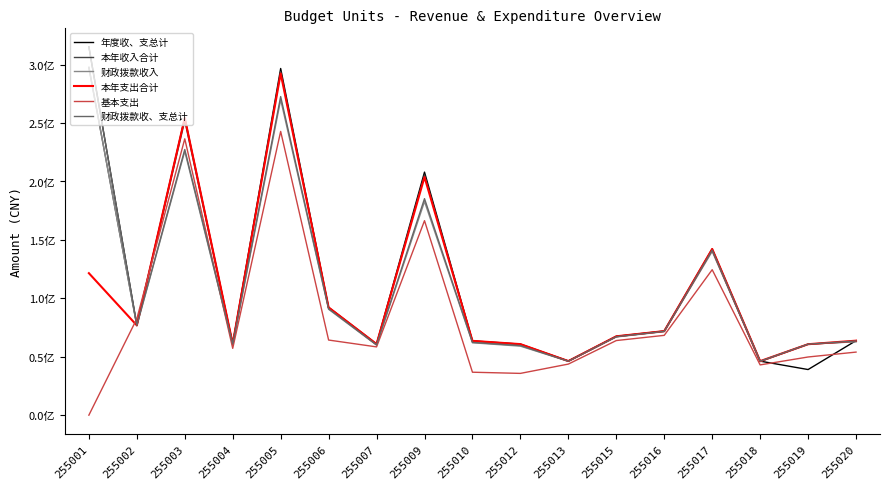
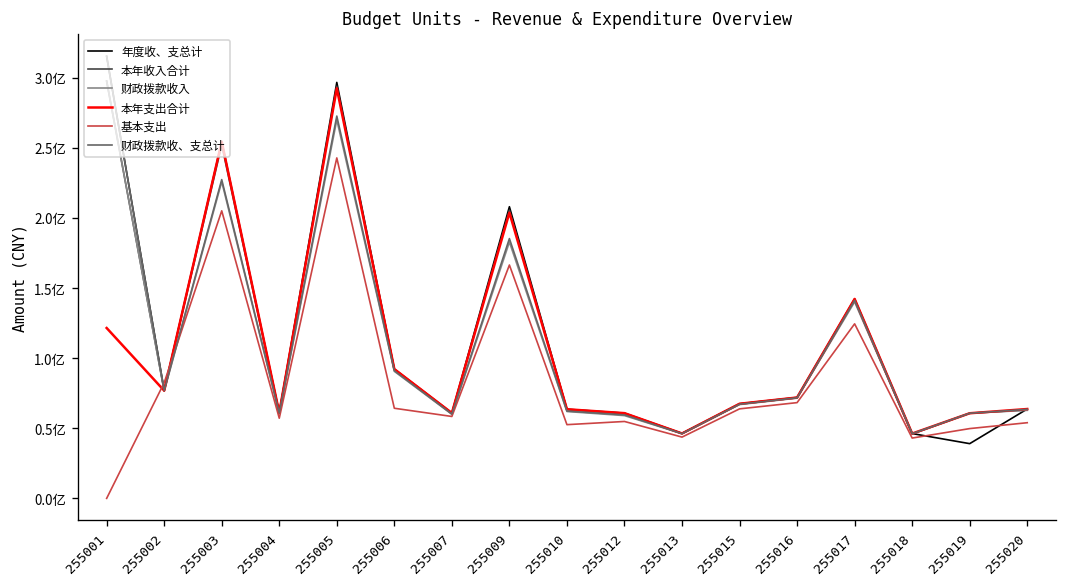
基本支出, 255003: 2.36亿 -> 2.05亿
基本支出, 255010: 0.37亿 -> 0.53亿
基本支出, 255012: 0.36亿 -> 0.55亿
